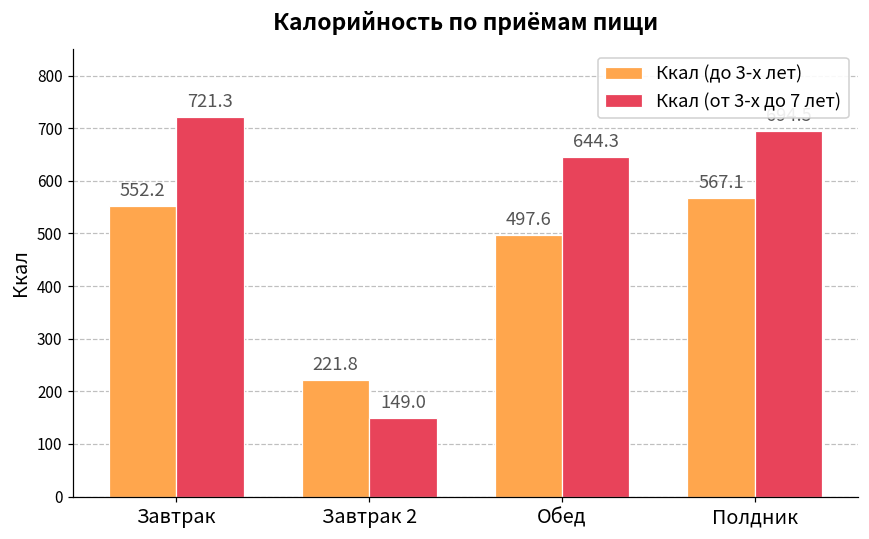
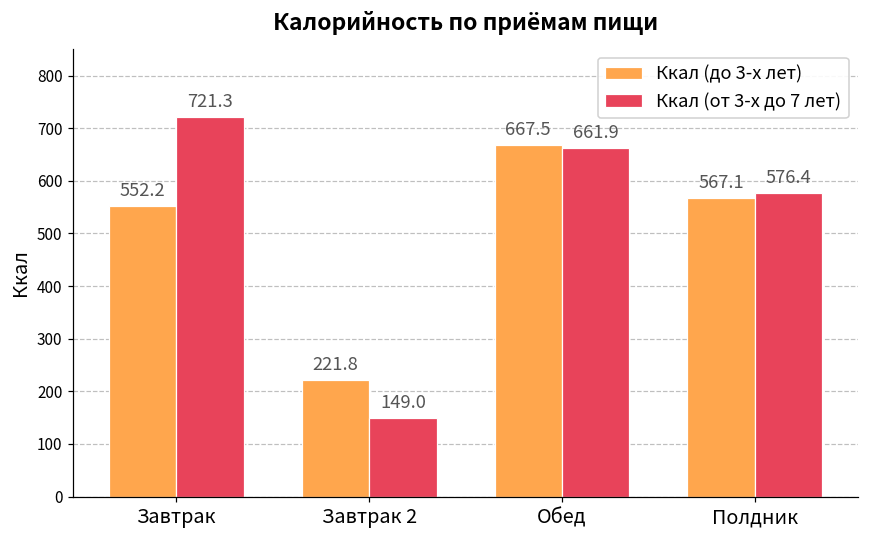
Ккал (до 3-х лет), Обед: 497.6 -> 667.5
Ккал (от 3-х до 7 лет), Обед: 644.3 -> 661.9
Ккал (от 3-х до 7 лет), Полдник: 690 -> 580
